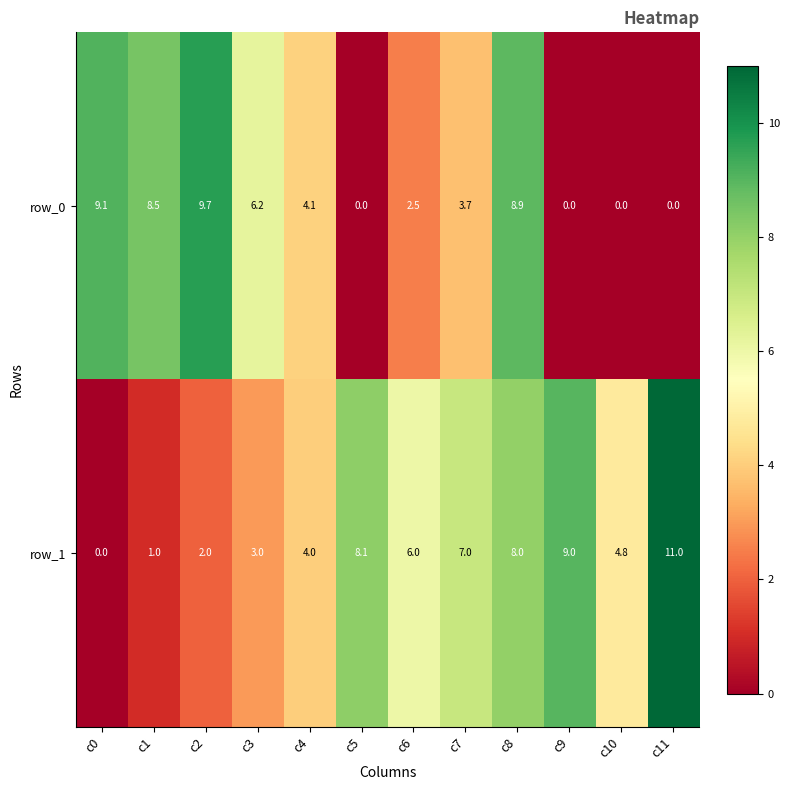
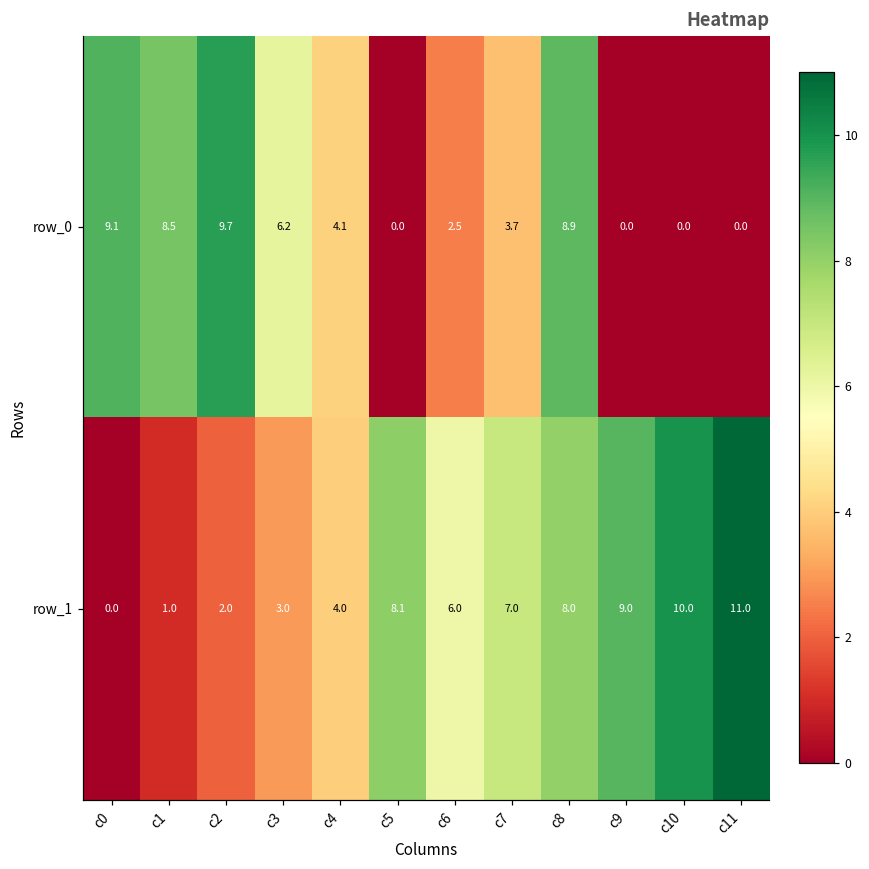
row_1, c10: 4.8 -> 10.0
